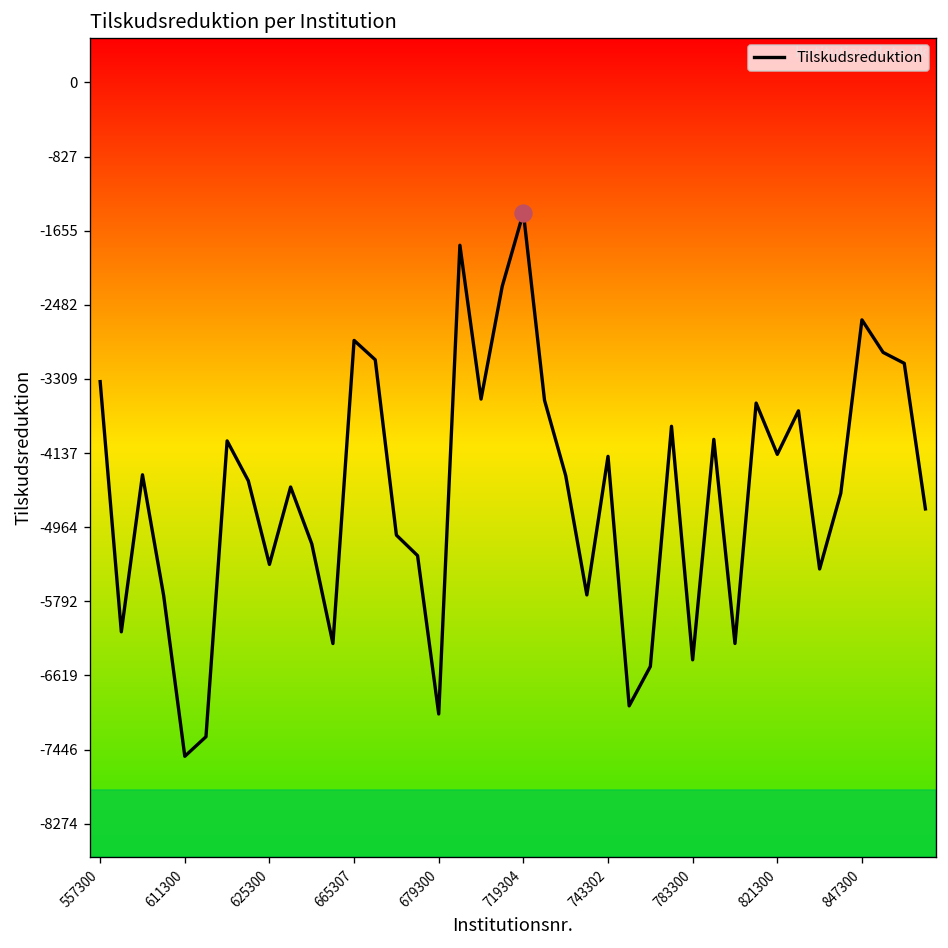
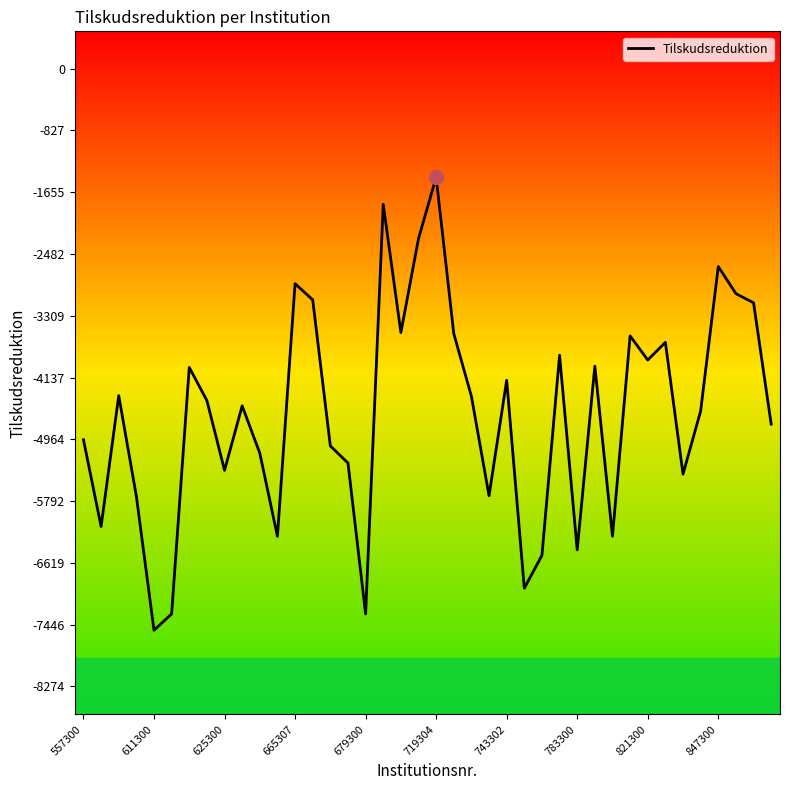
Tilskudsreduktion, 557300: -3300 -> -5000
Tilskudsreduktion, 679300: -7000 -> -7300
Tilskudsreduktion, 821300: -4200 -> -3900
